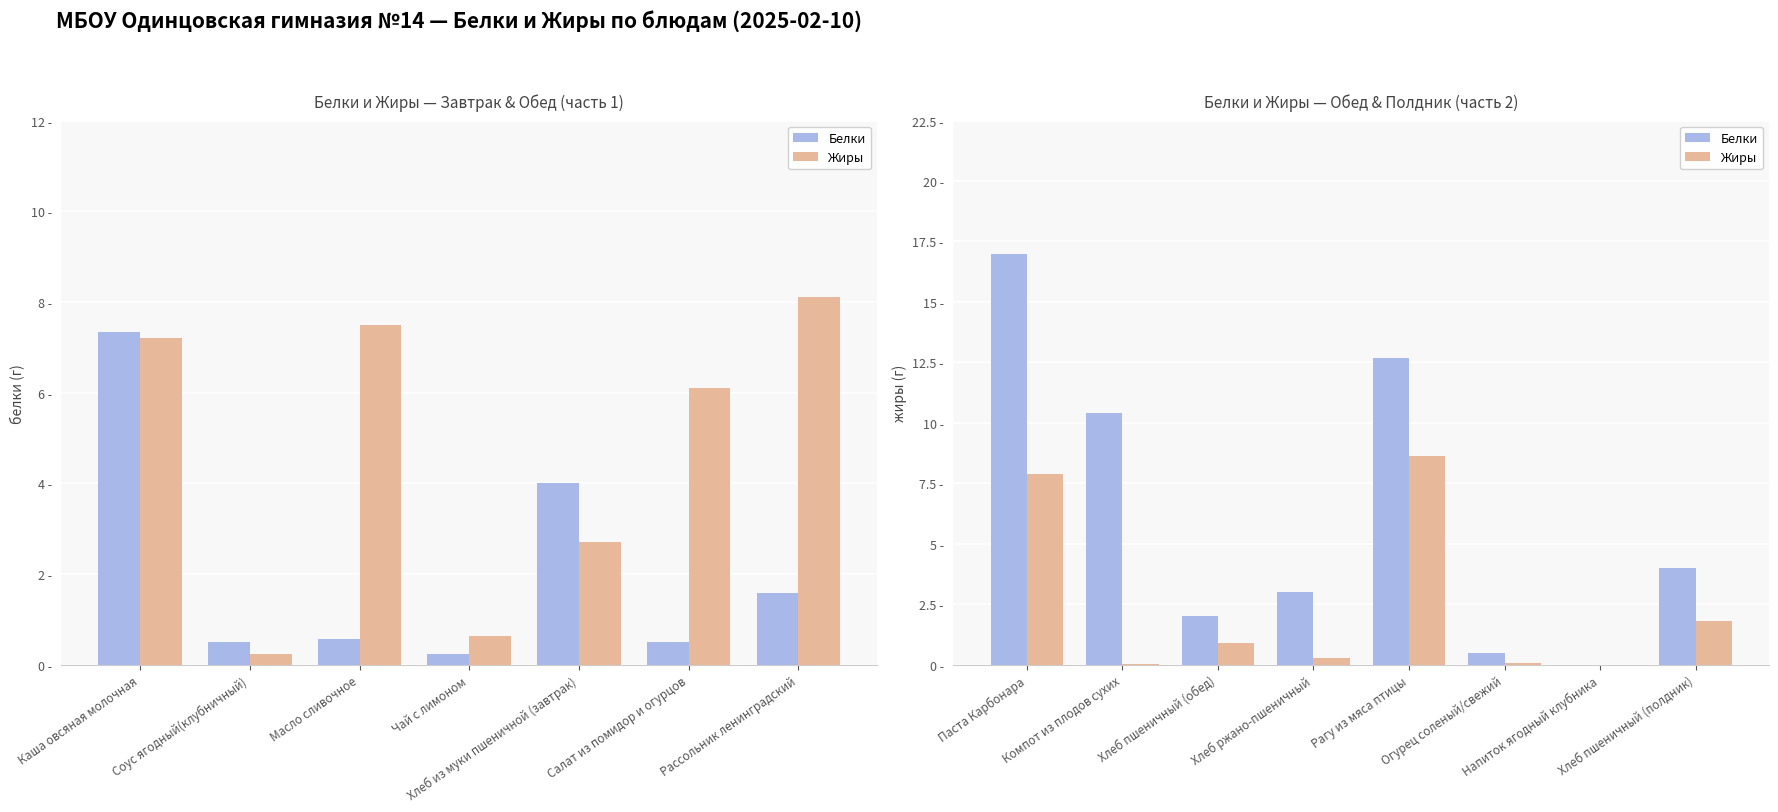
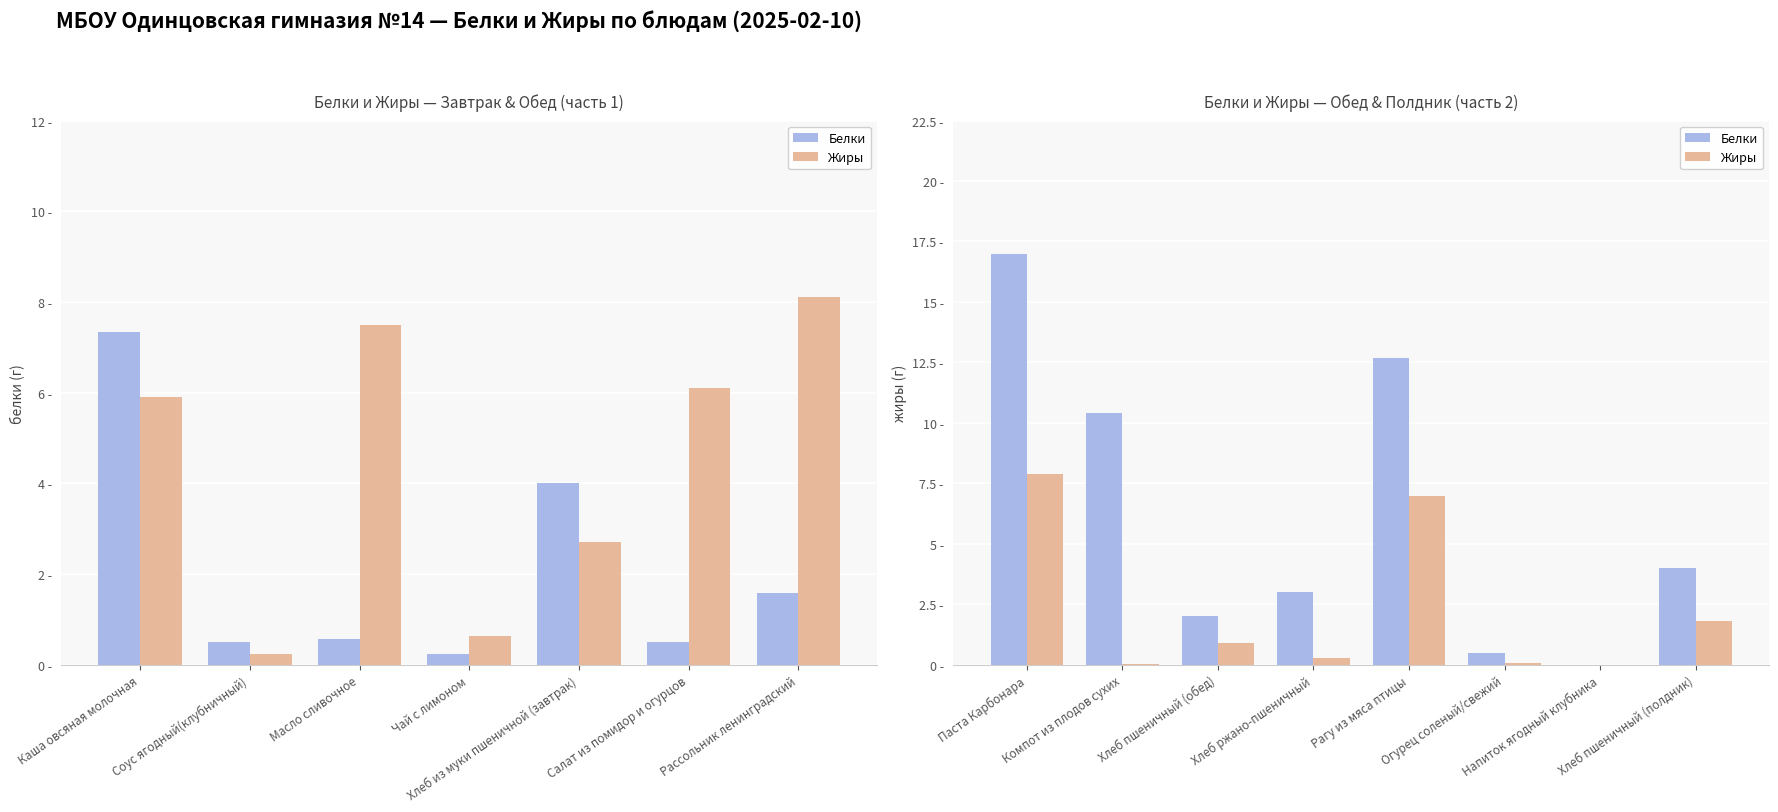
Белки и Жиры — Завтрак & Обед (часть 1), Жиры, Каша овсяная молочная: 7.2 - -> 5.9 -
Белки и Жиры — Обед & Полдник (часть 2), Жиры, Рагу из мяса птицы: 8.7 - -> 7.0 -
